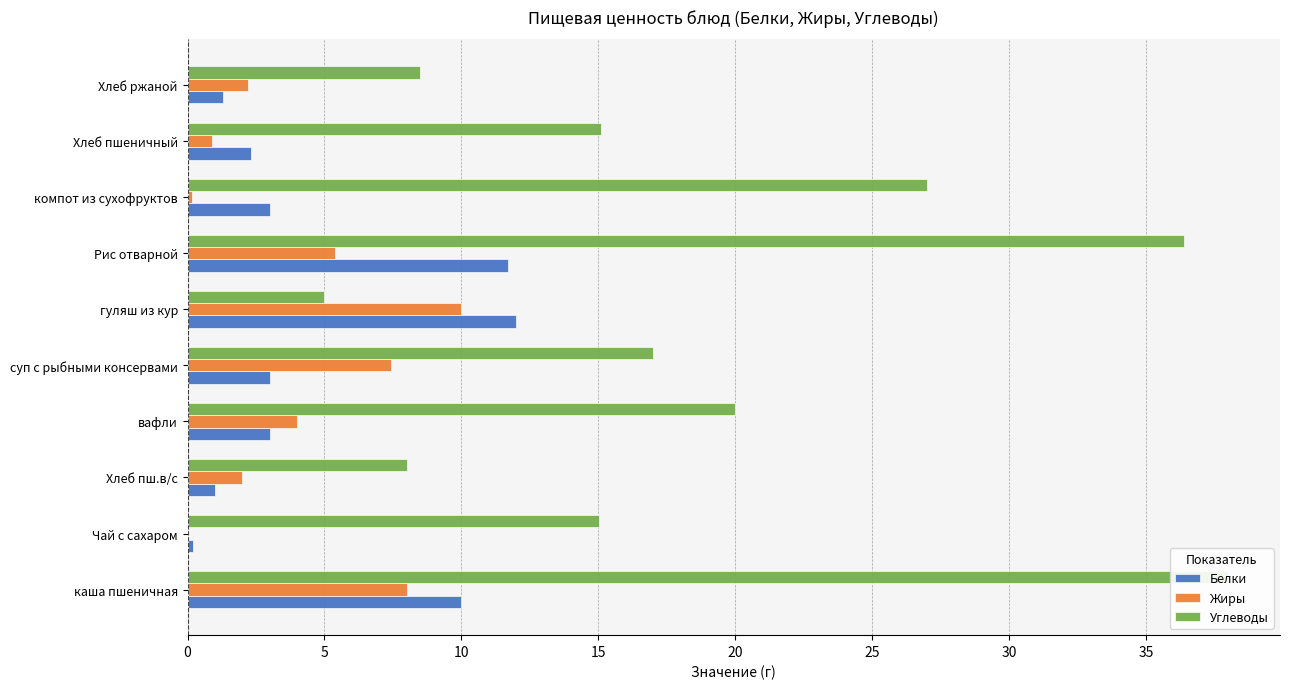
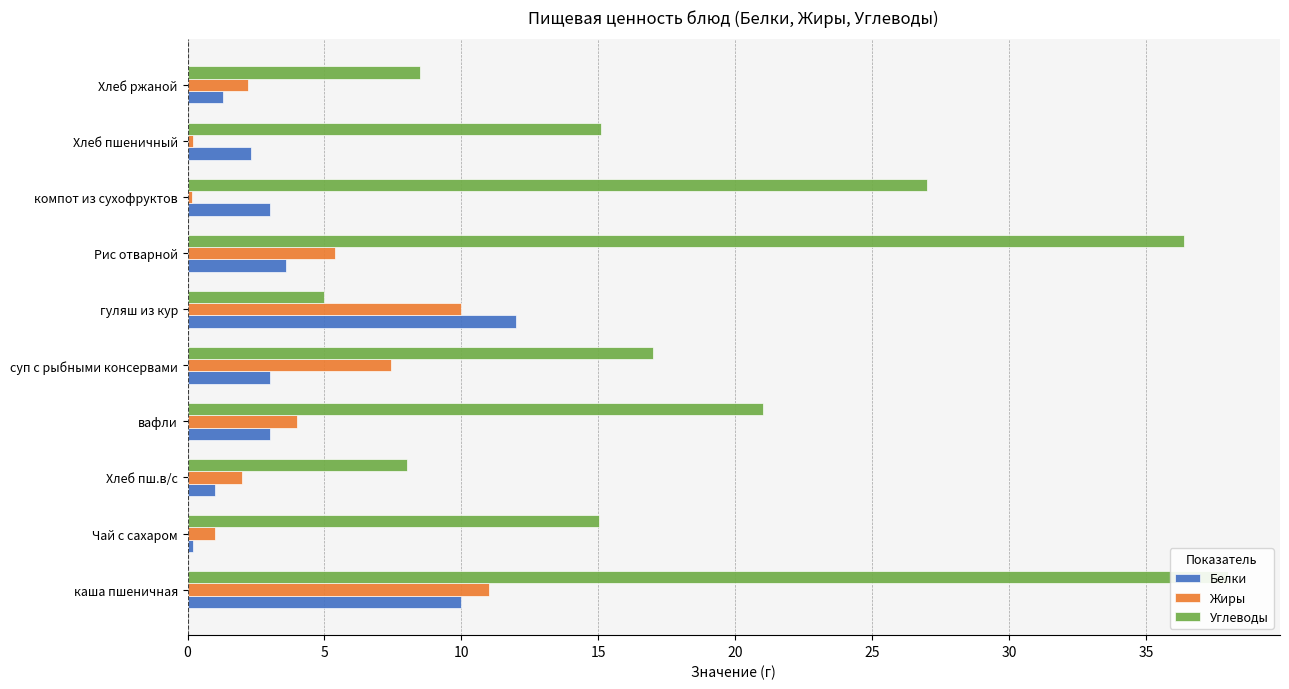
Жиры, Хлеб пшеничный: 0.9 -> 0.2
Белки, Рис отварной: 11.7 -> 3.6
Углеводы, вафли: 20 -> 21
Жиры, Чай с сахаром: 0 -> 1
Жиры, каша пшеничная: 8 -> 11
